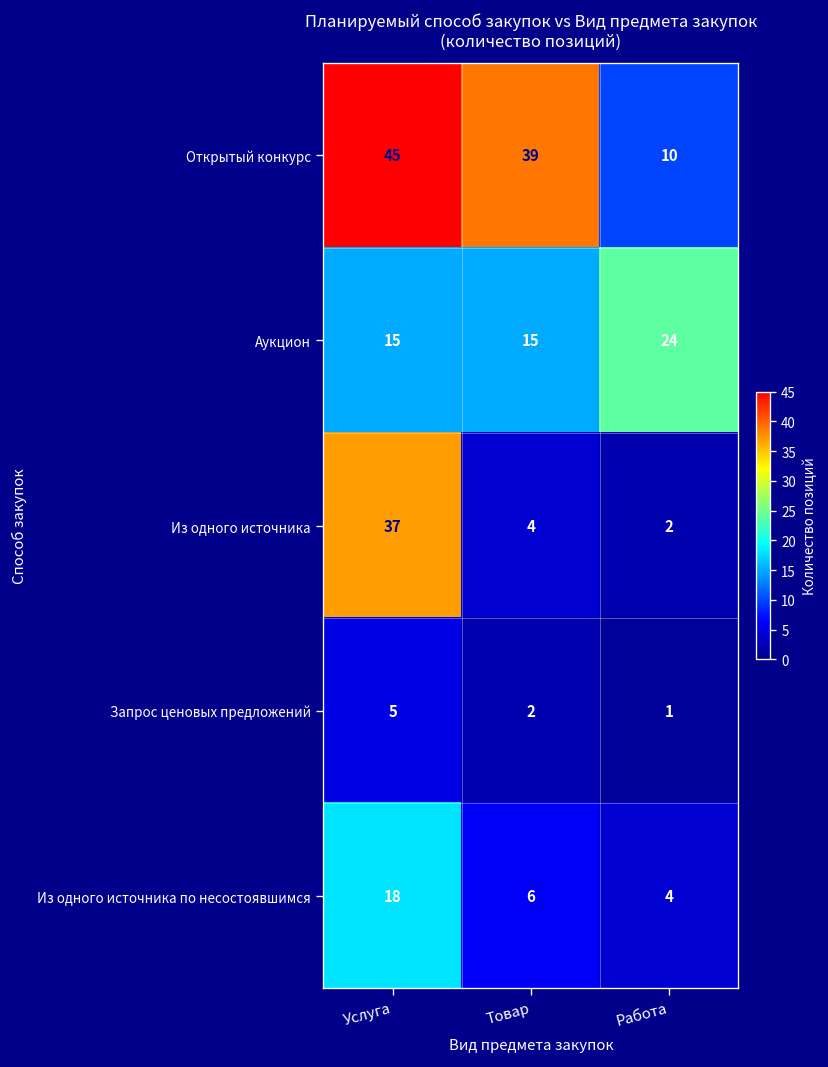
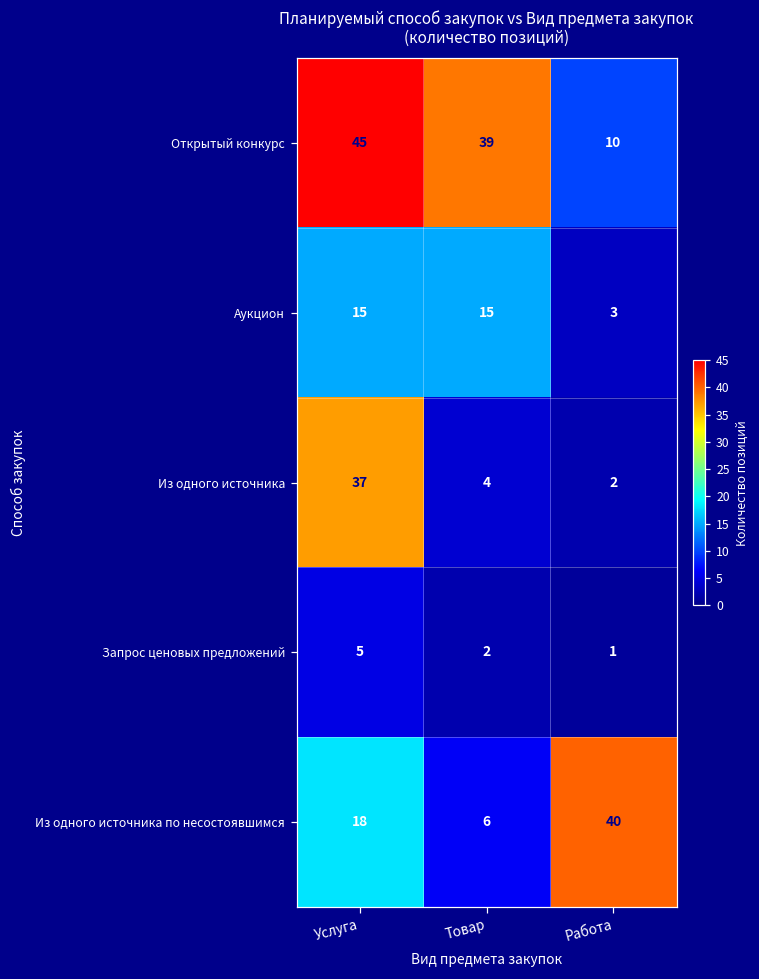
Аукцион, Работа: 24 -> 3
Из одного источника по несостоявшимся, Работа: 4 -> 40
